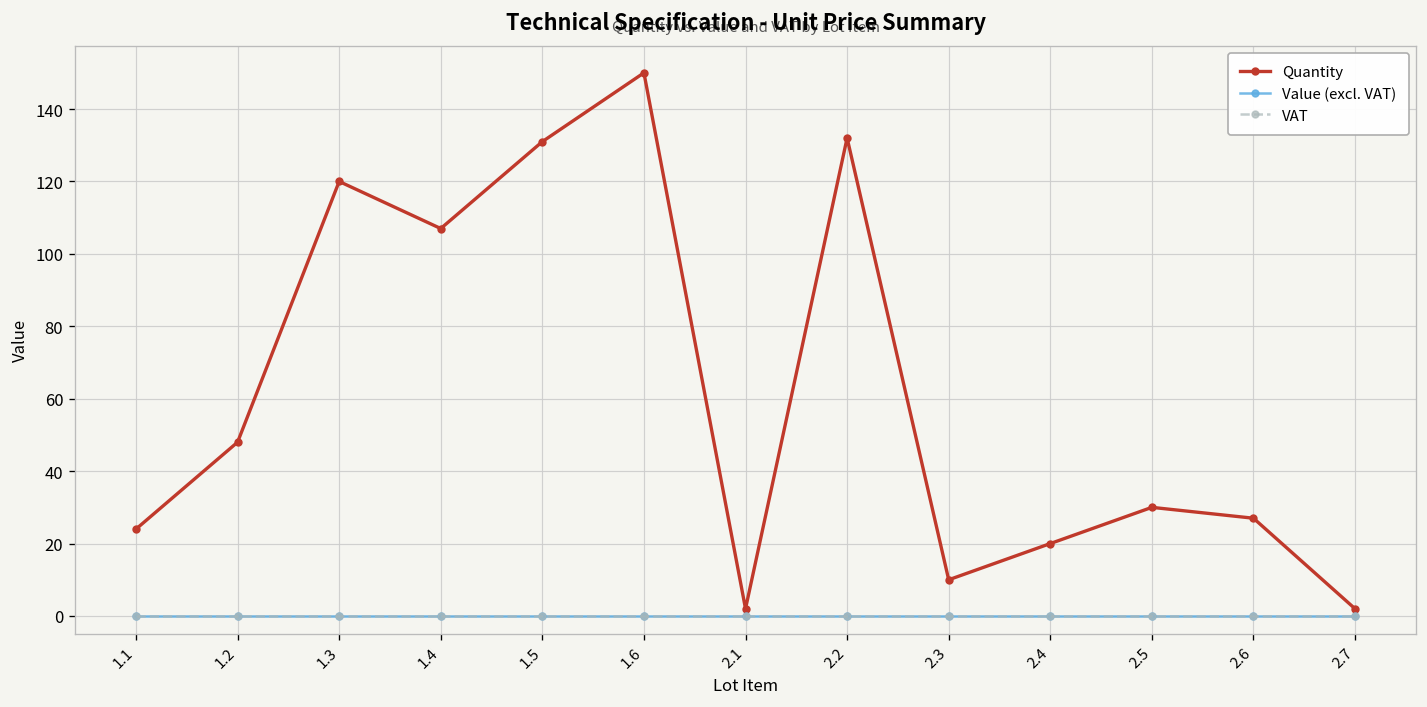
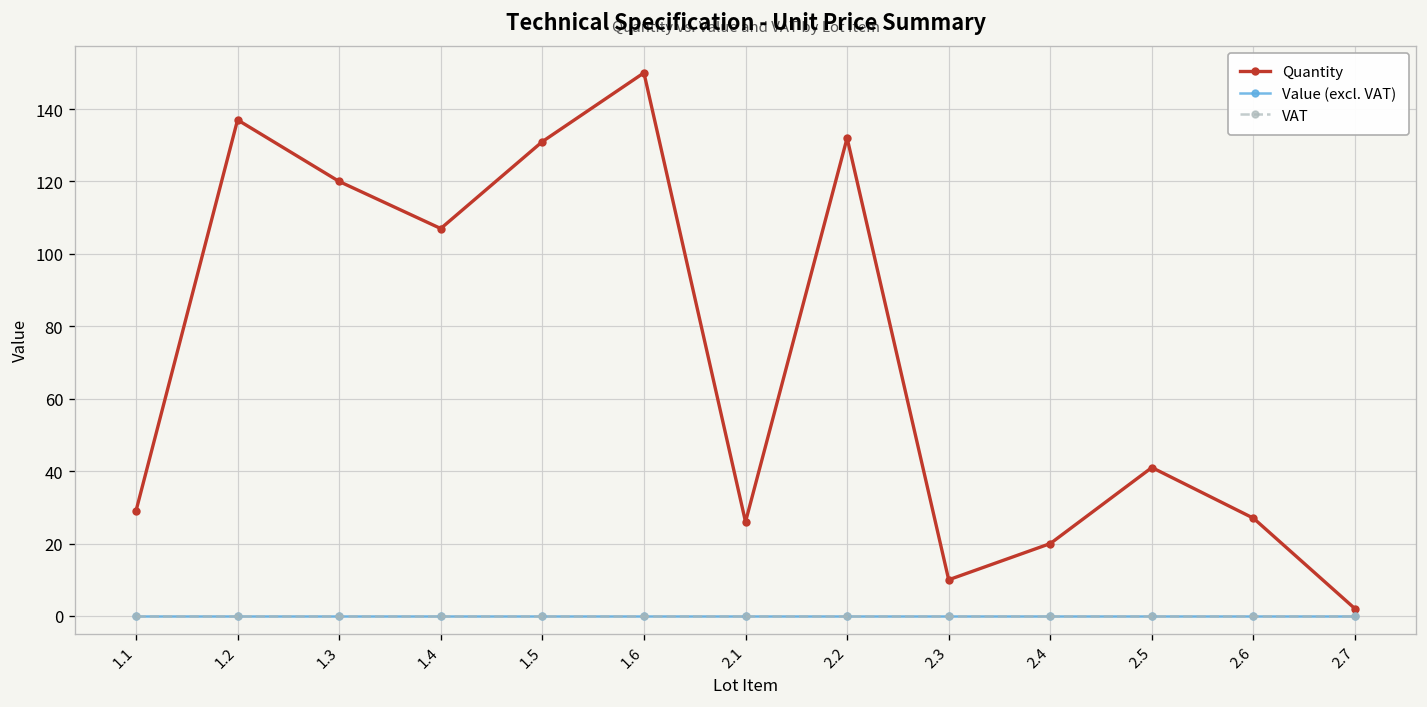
Quantity, 1.1: 24 -> 29
Quantity, 1.2: 48 -> 137
Quantity, 2.1: 2 -> 26
Quantity, 2.5: 30 -> 41
